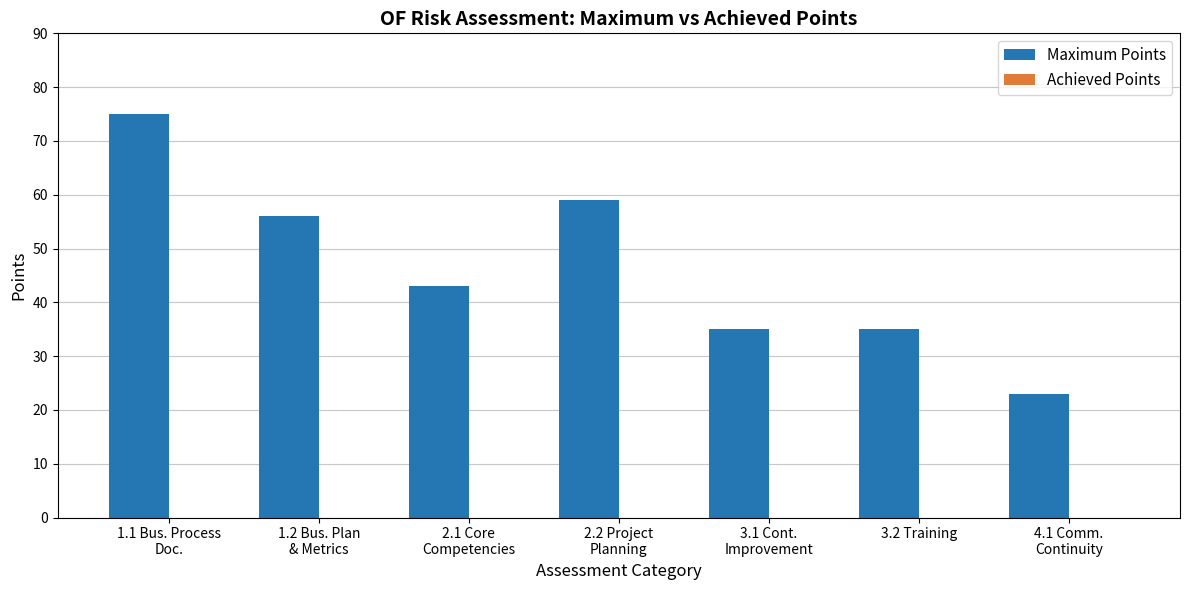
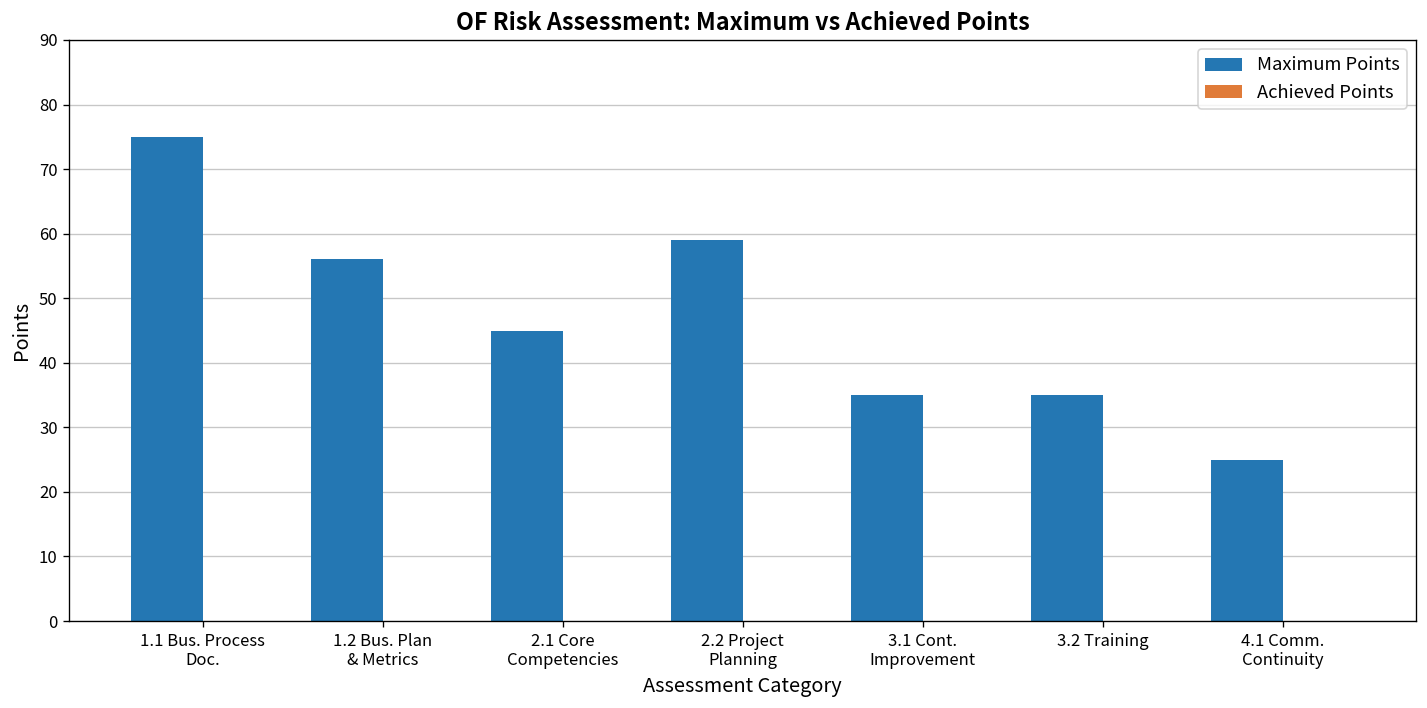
Maximum Points, 2.1 Core Competencies: 43 -> 45
Maximum Points, 4.1 Comm. Continuity: 23 -> 25
